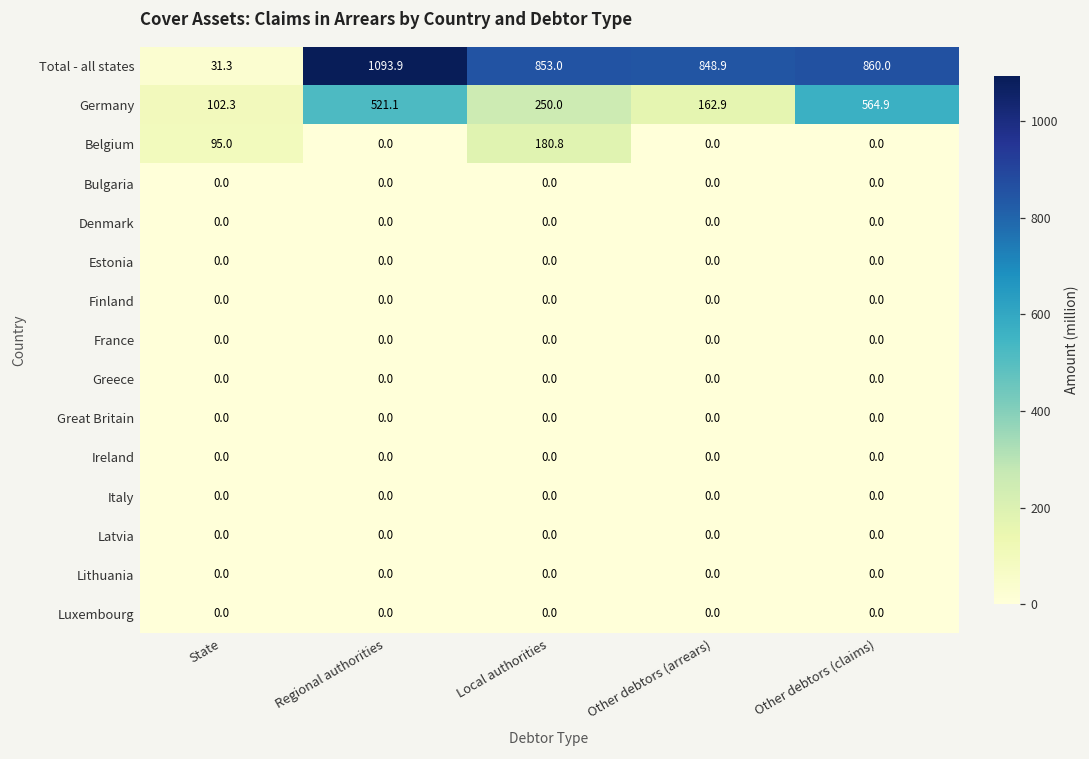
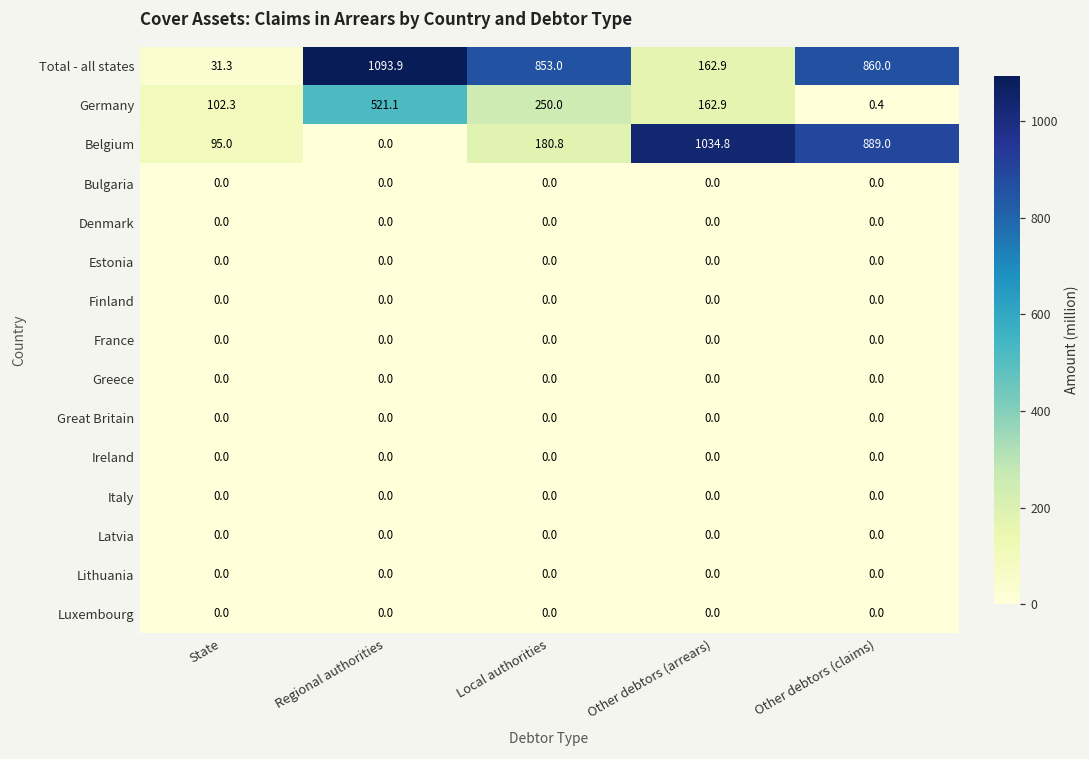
Total - all states, Other debtors (arrears): 848.9 -> 162.9
Germany, Other debtors (claims): 564.9 -> 0.4
Belgium, Other debtors (arrears): 0.0 -> 1034.8
Belgium, Other debtors (claims): 0.0 -> 889.0
